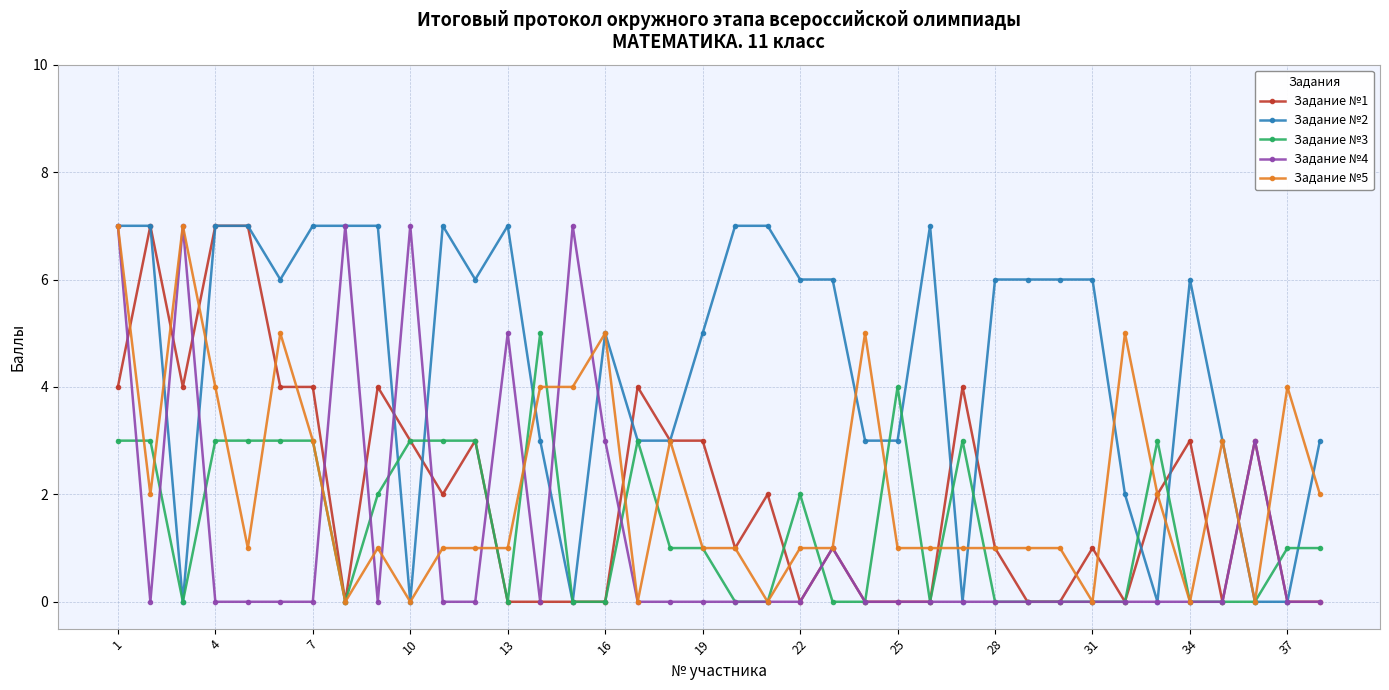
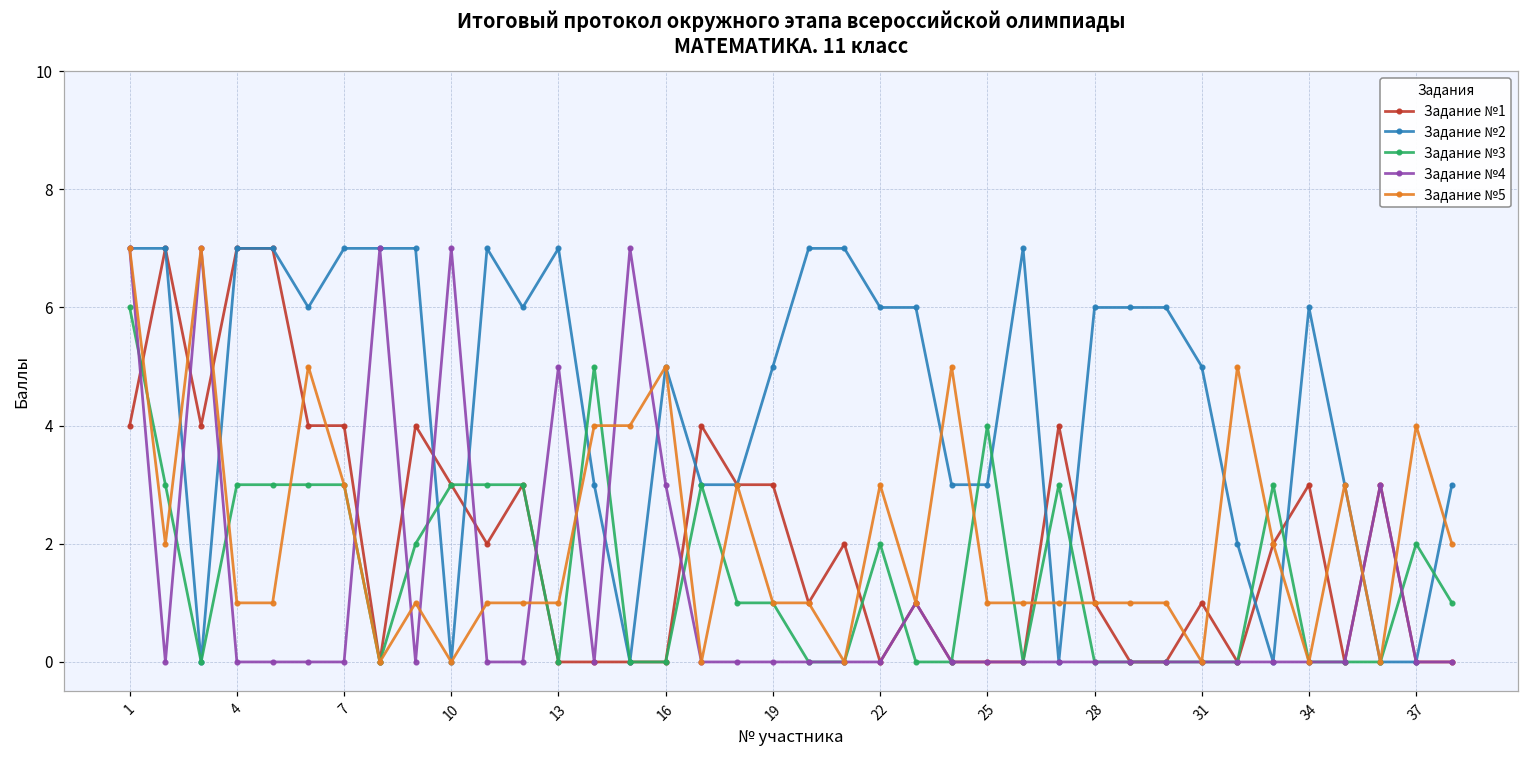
Задание №3, 1: 3 -> 6
Задание №5, 4: 4 -> 1
Задание №5, 22: 1 -> 3
Задание №2, 31: 6 -> 5
Задание №3, 37: 1 -> 2
